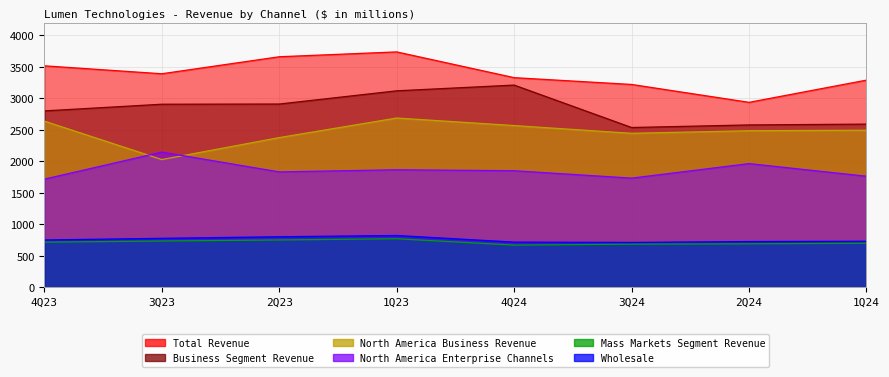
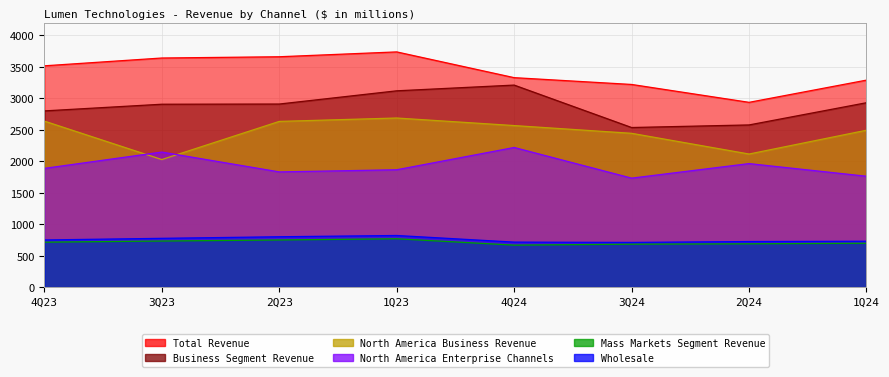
North America Enterprise Channels, 4Q23: 1700 -> 1900
Total Revenue, 3Q23: 3400 -> 3600
North America Business Revenue, 2Q23: 2400 -> 2600
North America Enterprise Channels, 4Q24: 1900 -> 2200
North America Business Revenue, 2Q24: 2500 -> 2100
Business Segment Revenue, 1Q24: 2600 -> 2900
